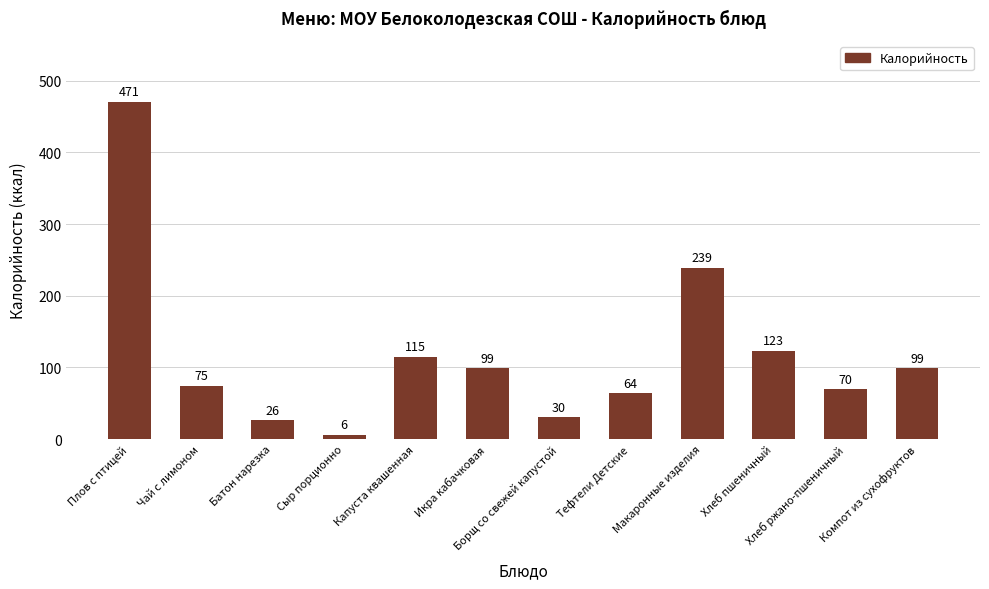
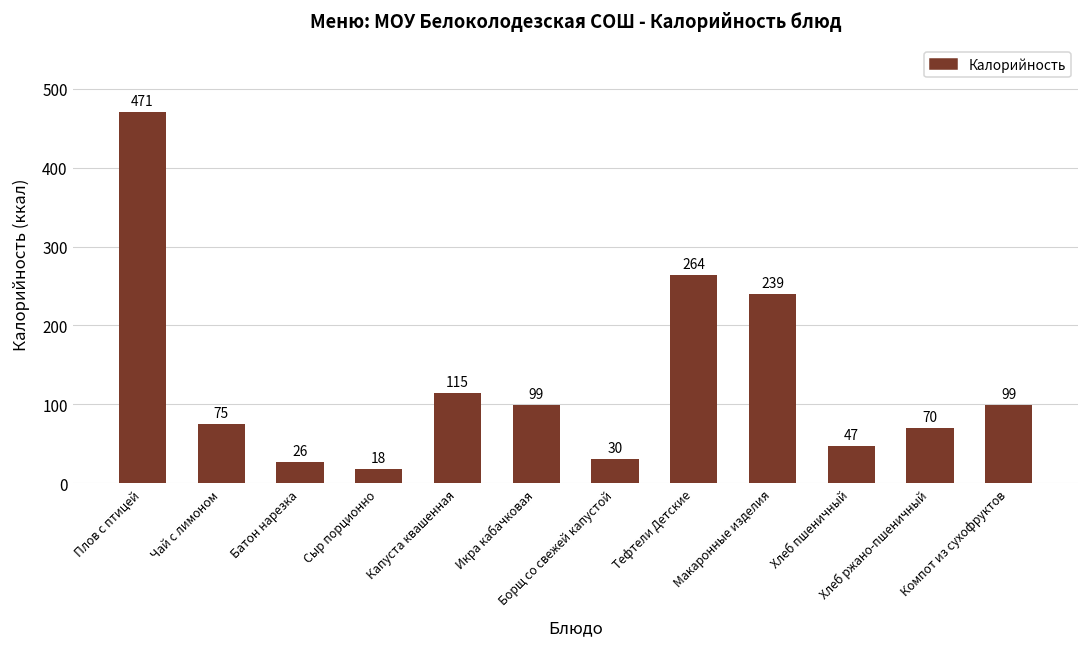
Сыр порционно: 6 -> 18
Тефтели Детские: 64 -> 264
Хлеб пшеничный: 123 -> 47
